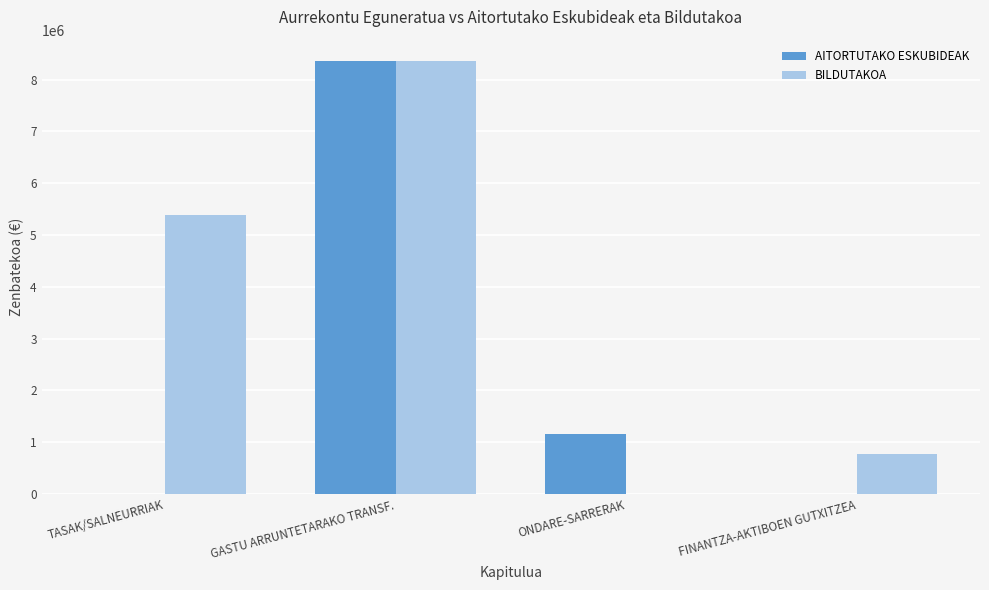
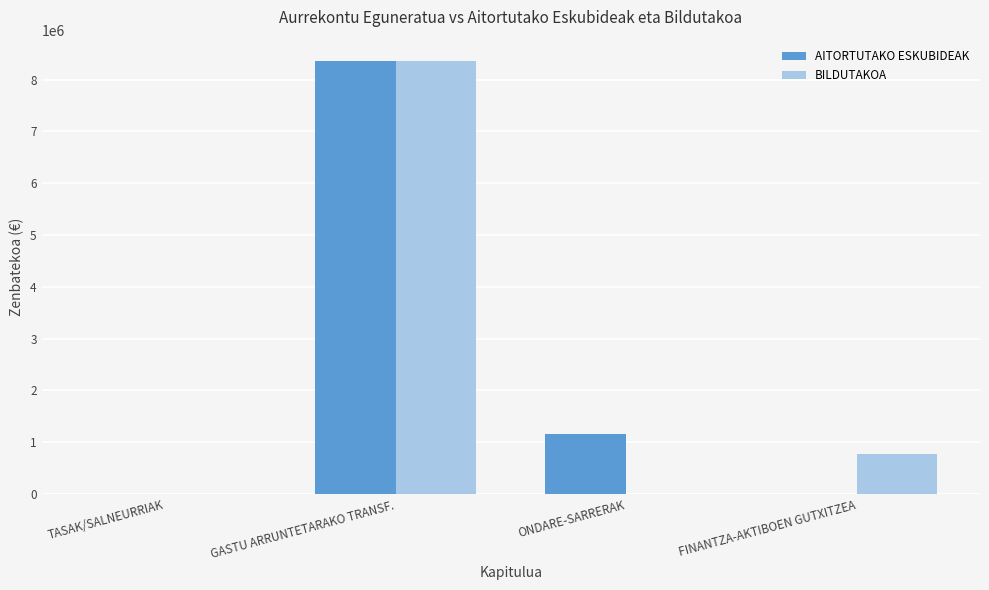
BILDUTAKOA, TASAK/SALNEURRIAK: 5400000 -> 0
